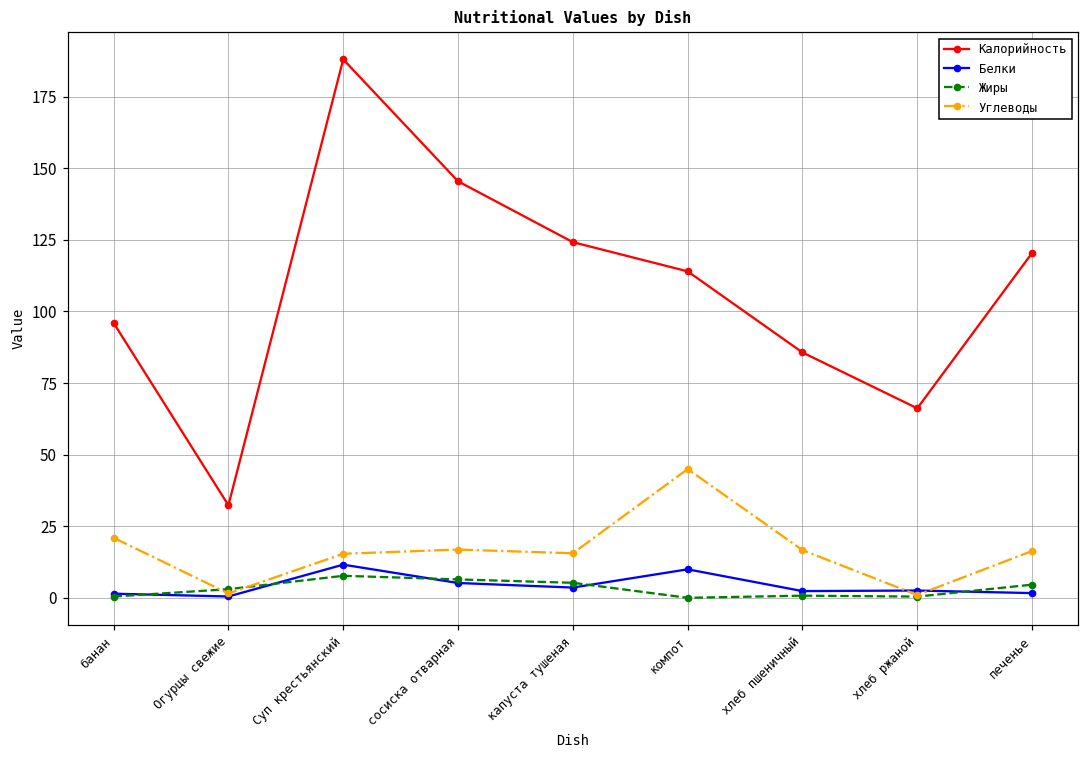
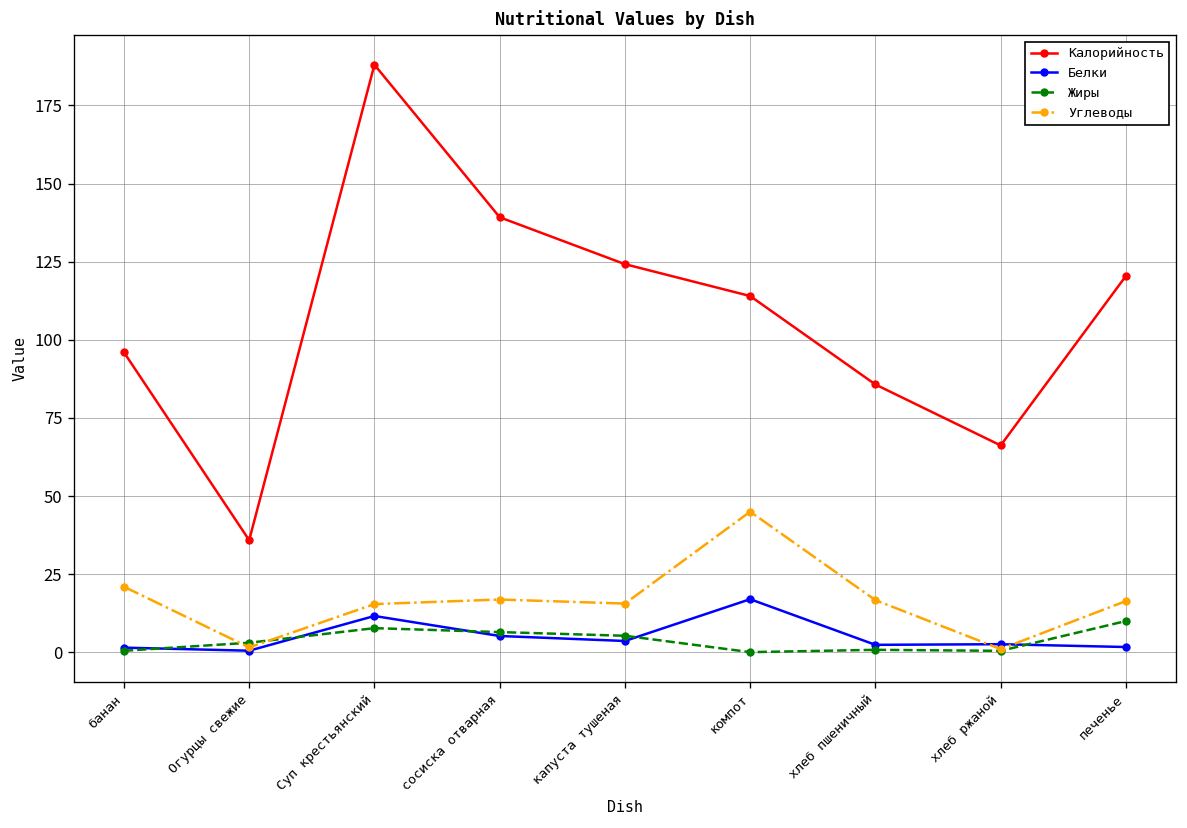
Калорийность, Огурцы свежие: 32 -> 36
Калорийность, сосиска отварная: 145 -> 139
Белки, компот: 10 -> 17
Жиры, печенье: 5 -> 10
